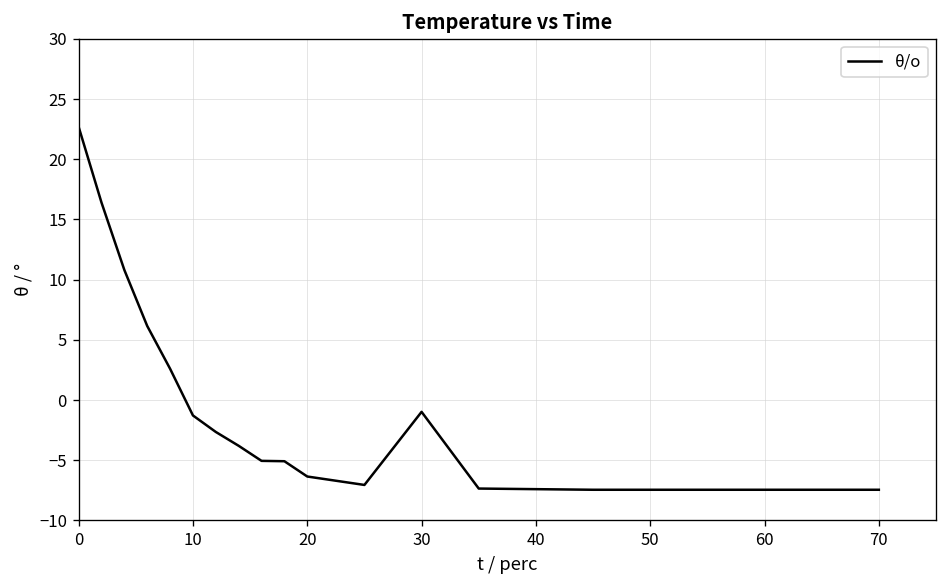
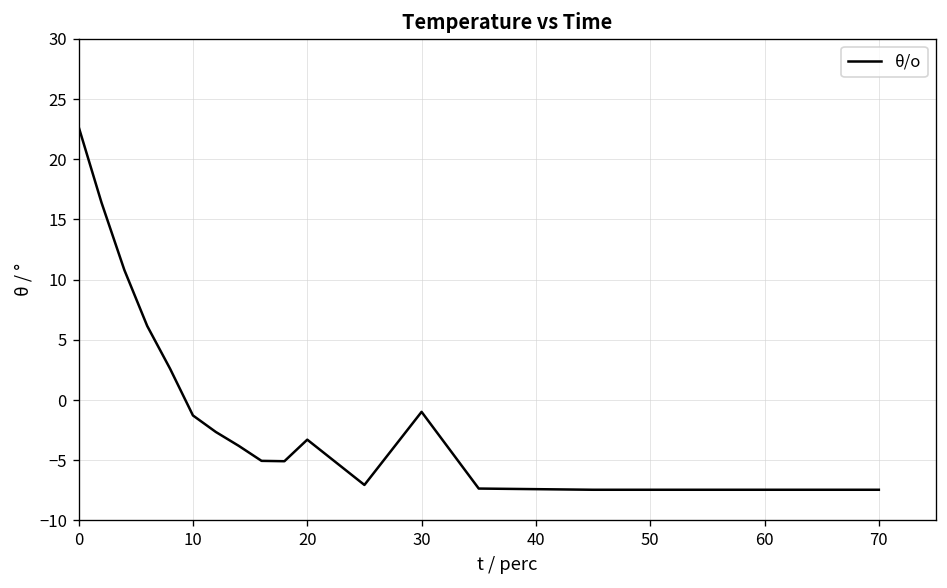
20: -6.4 -> -3.3
